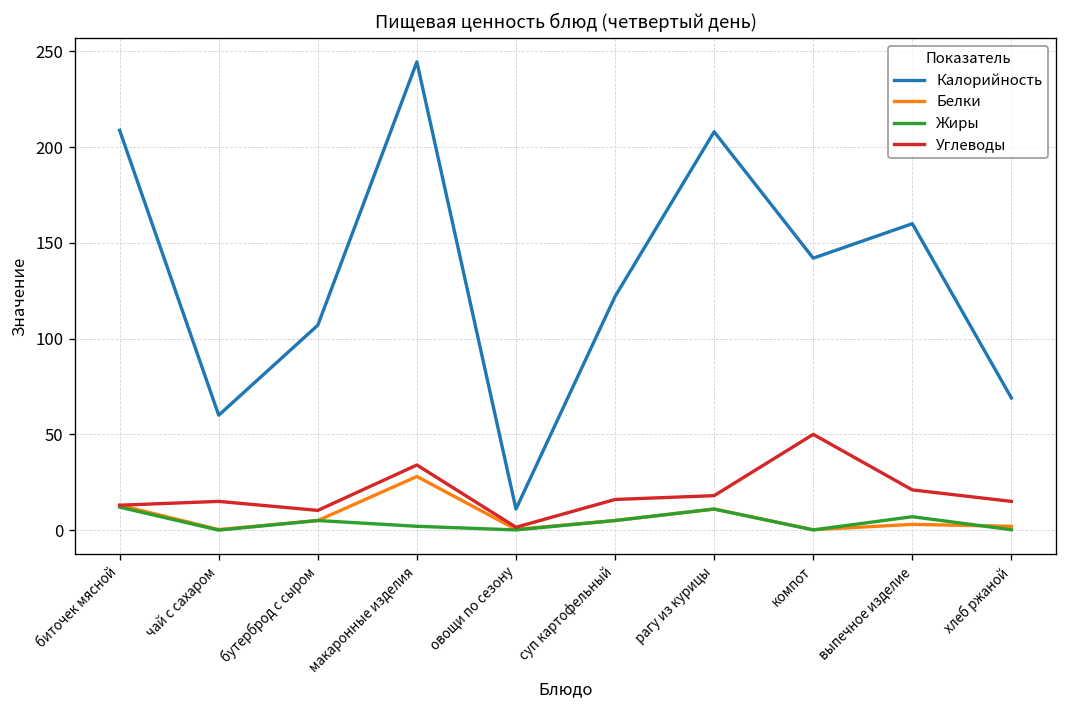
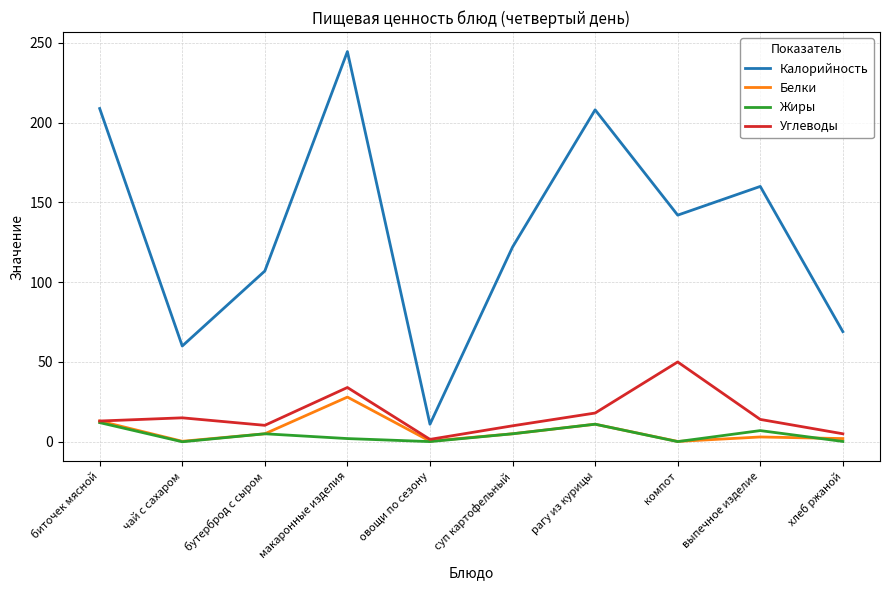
Углеводы, суп картофельный: 16 -> 10
Углеводы, выпечное изделие: 21 -> 14
Углеводы, хлеб ржаной: 15 -> 5
